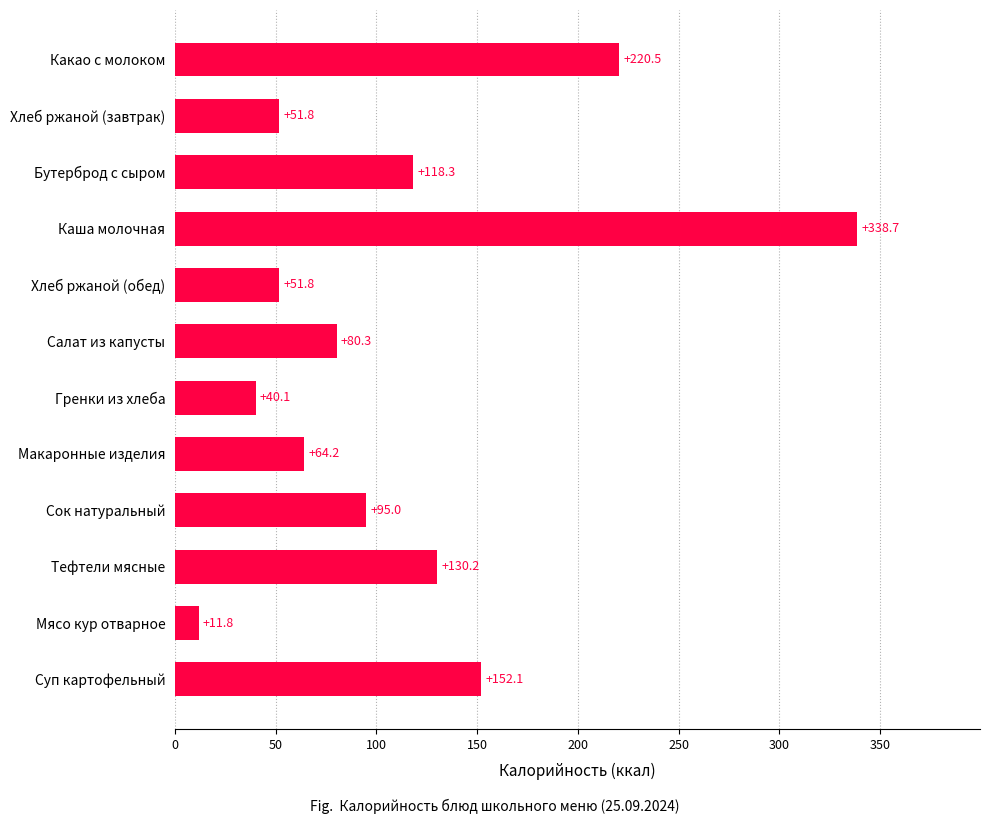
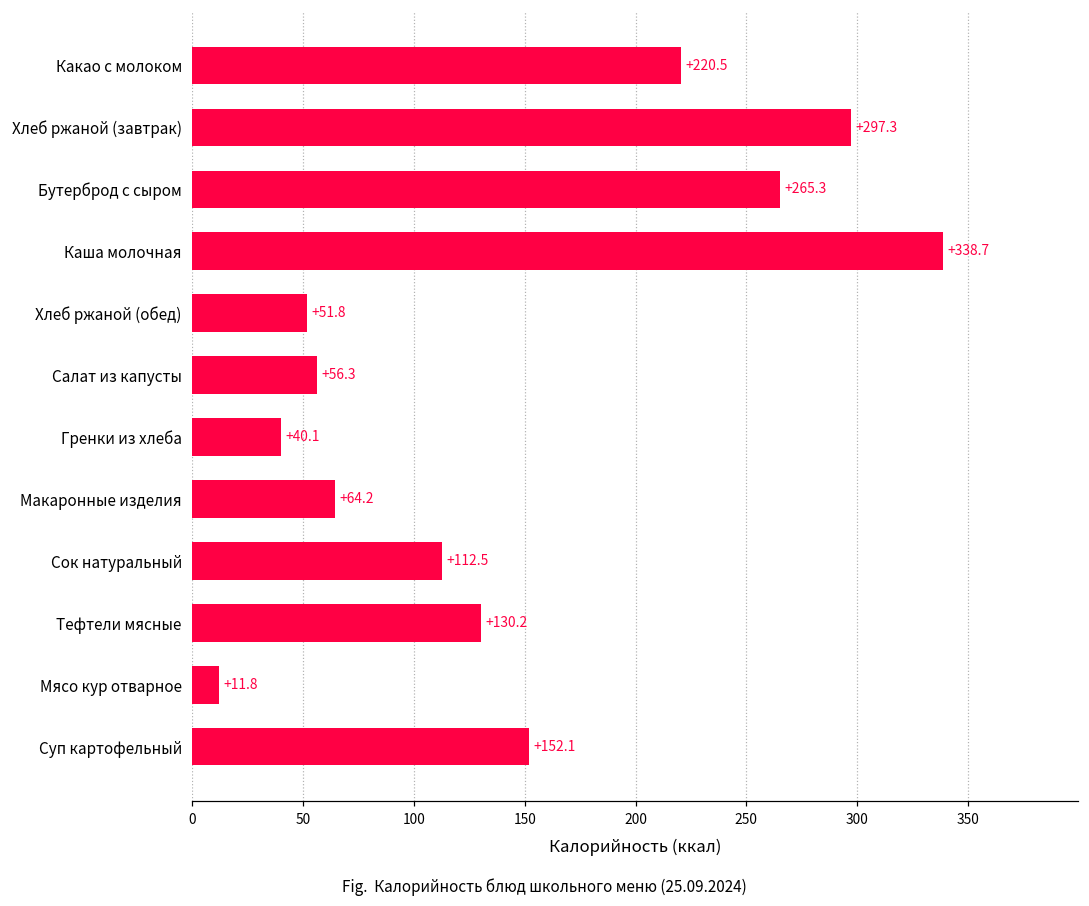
Хлеб ржаной (завтрак): +51.8 -> +297.3
Бутерброд с сыром: +118.3 -> +265.3
Салат из капусты: +80.3 -> +56.3
Сок натуральный: +95.0 -> +112.5
